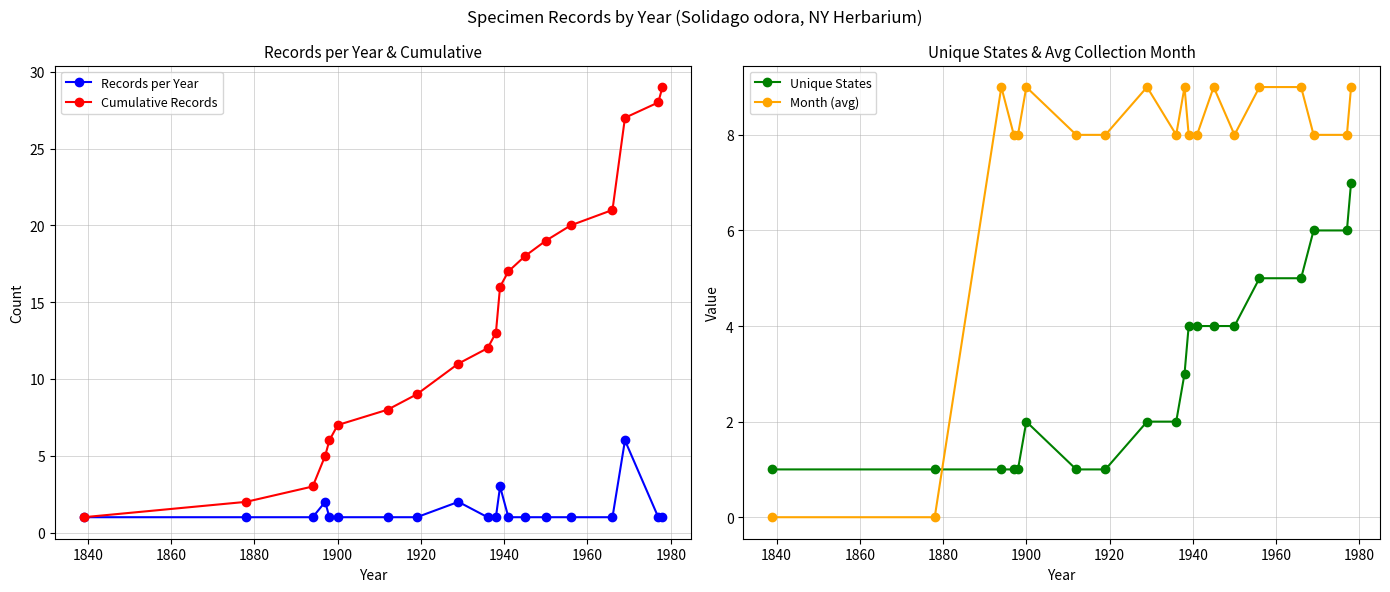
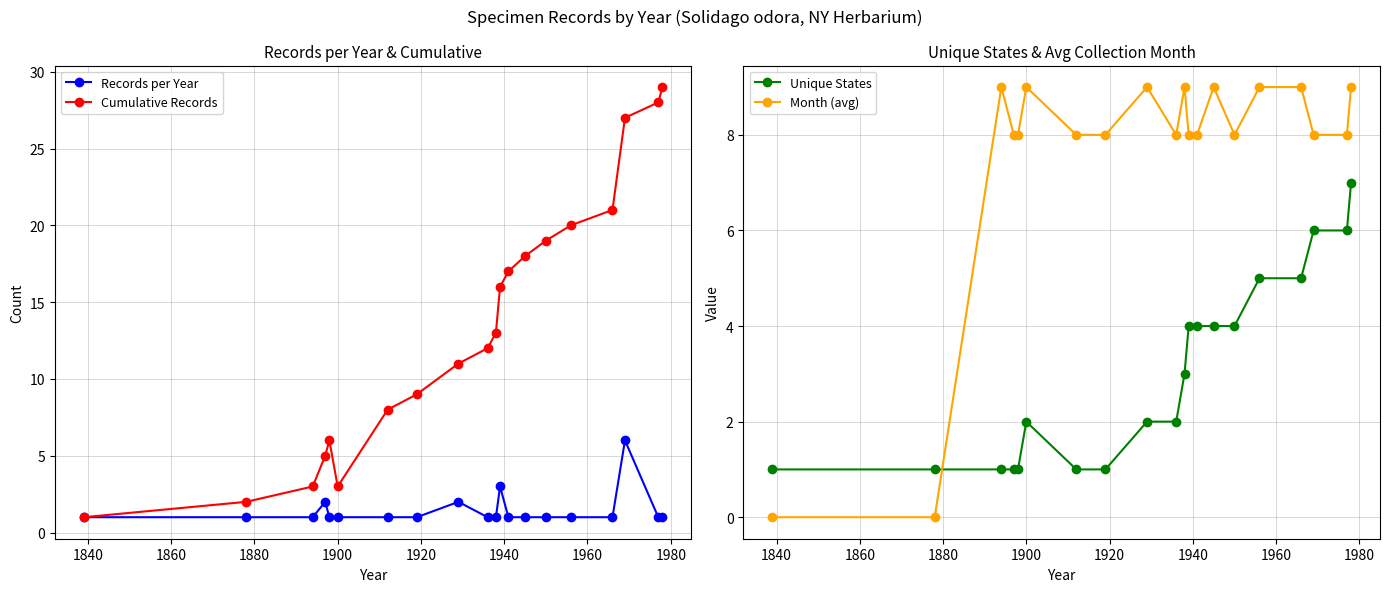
Records per Year & Cumulative, Cumulative Records, 1900: 7 -> 3
